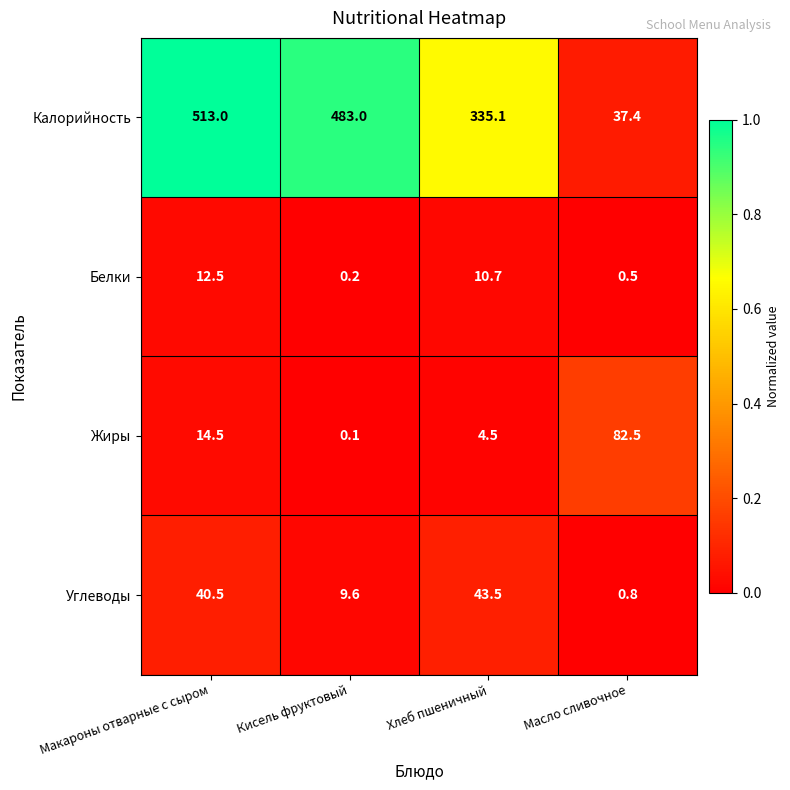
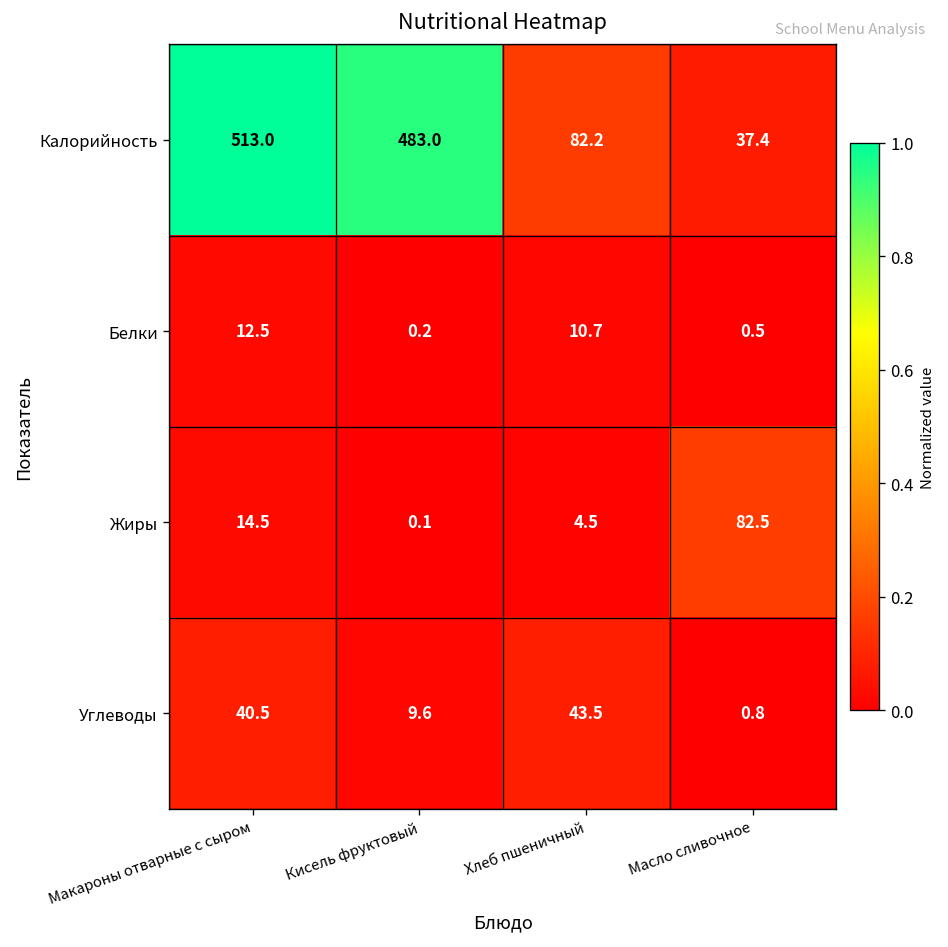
Калорийность, Хлеб пшеничный: 335.1 -> 82.2
